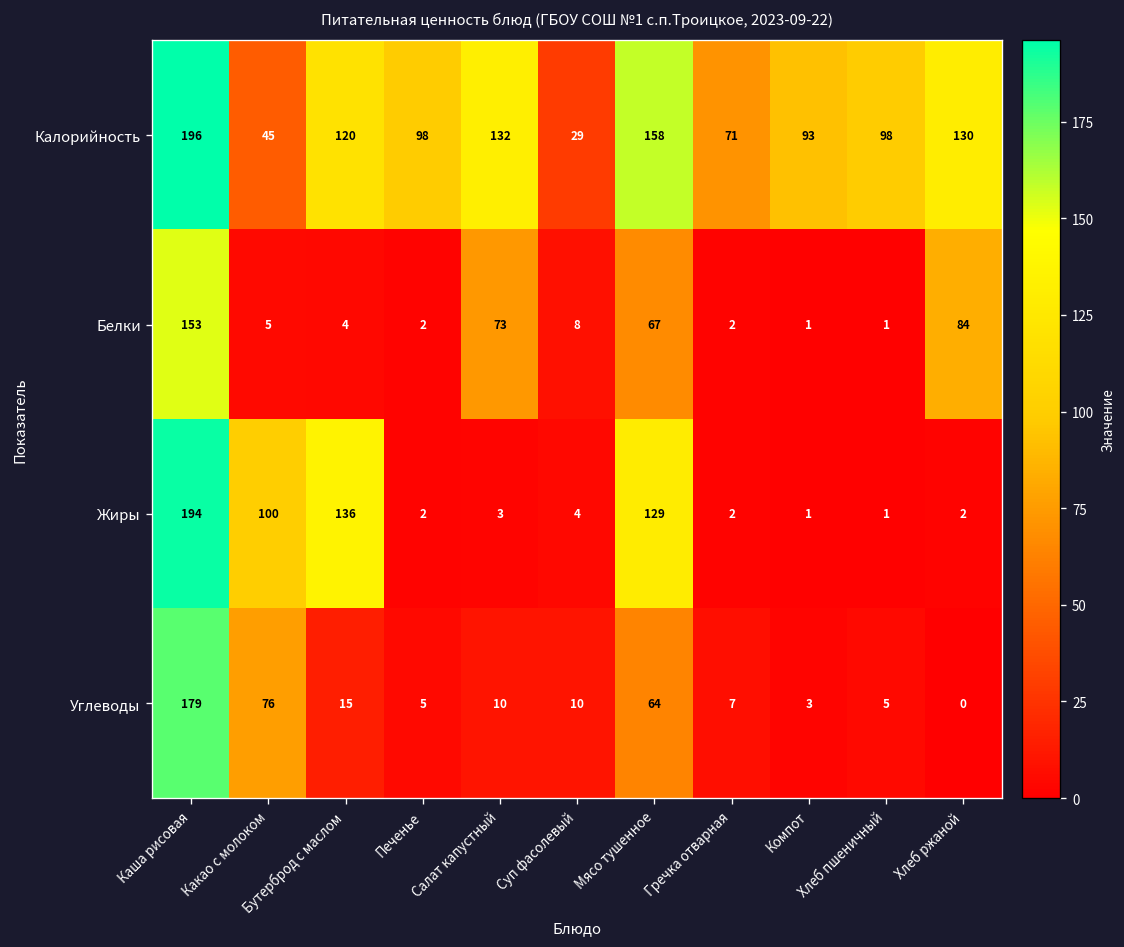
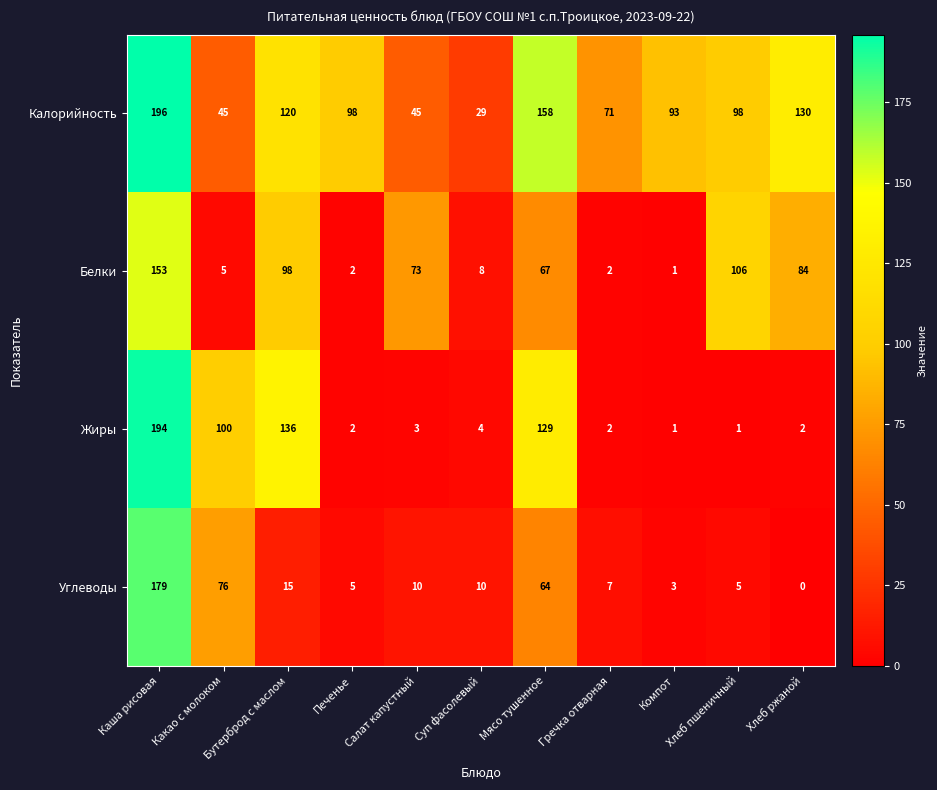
Калорийность, Салат капустный: 132 -> 45
Белки, Бутерброд с маслом: 4 -> 98
Белки, Хлеб пшеничный: 1 -> 106
